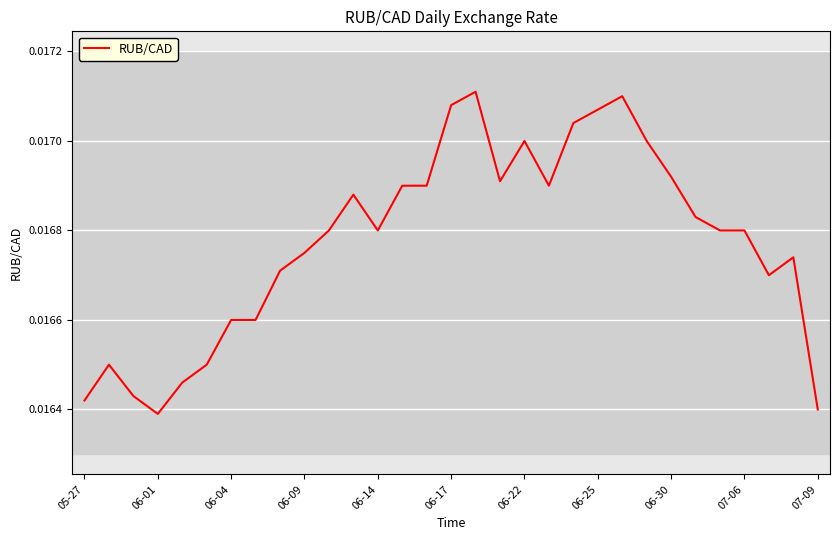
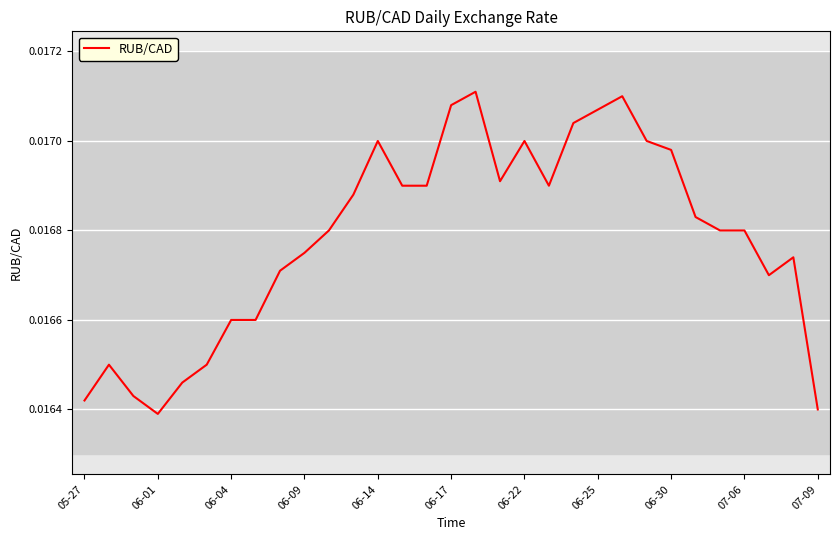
06-14: 0.0168 -> 0.0170
06-30: 0.01692 -> 0.01698
